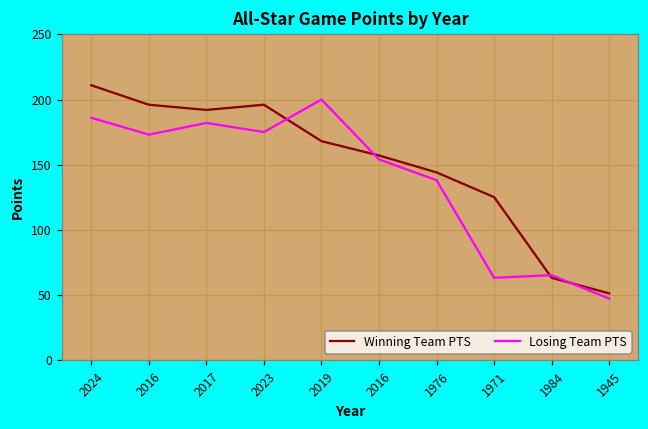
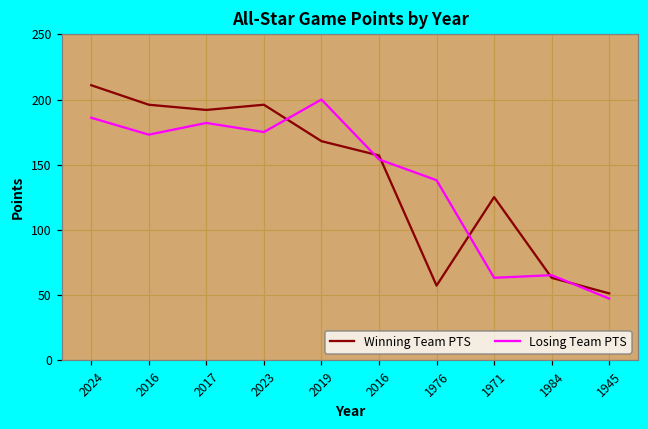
Winning Team PTS, 1976: 144 -> 57
